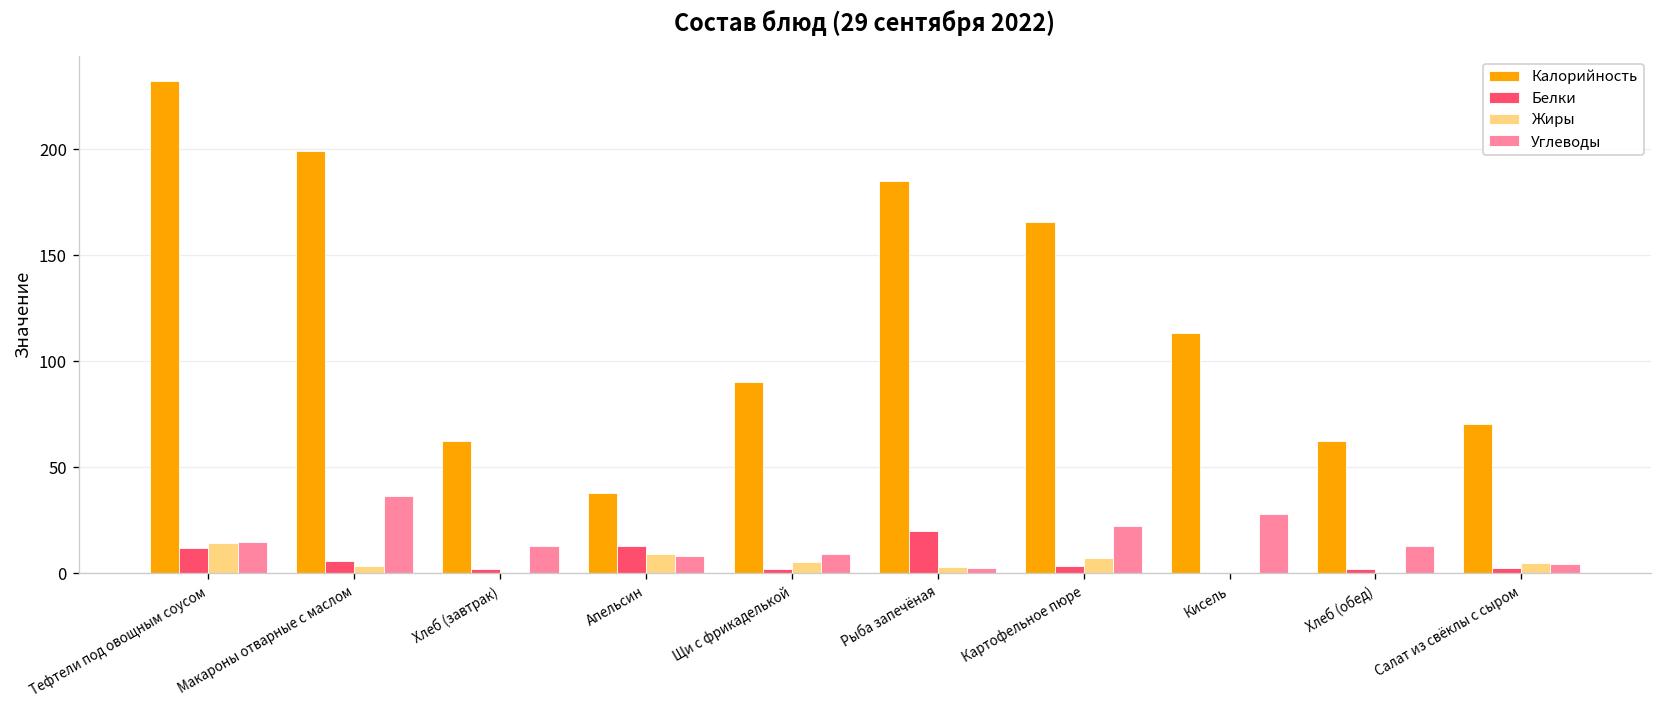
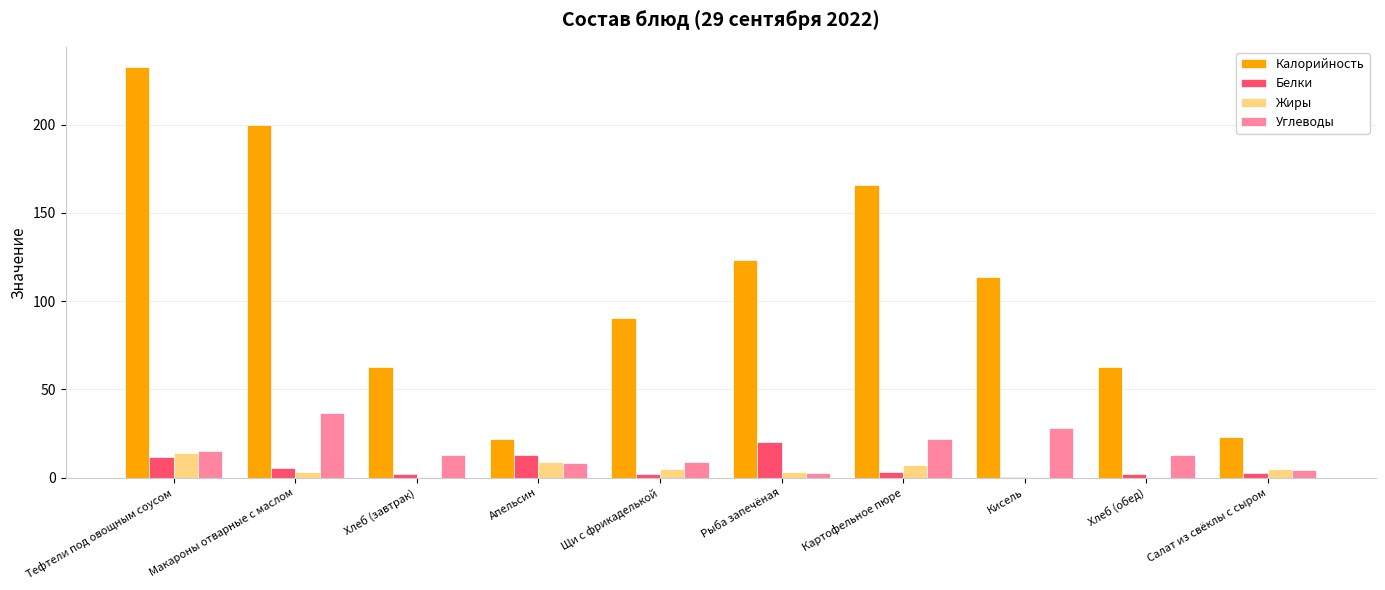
Калорийность, Апельсин: 38 -> 22
Калорийность, Рыба запечёная: 185 -> 123
Калорийность, Салат из свёклы с сыром: 70 -> 23
